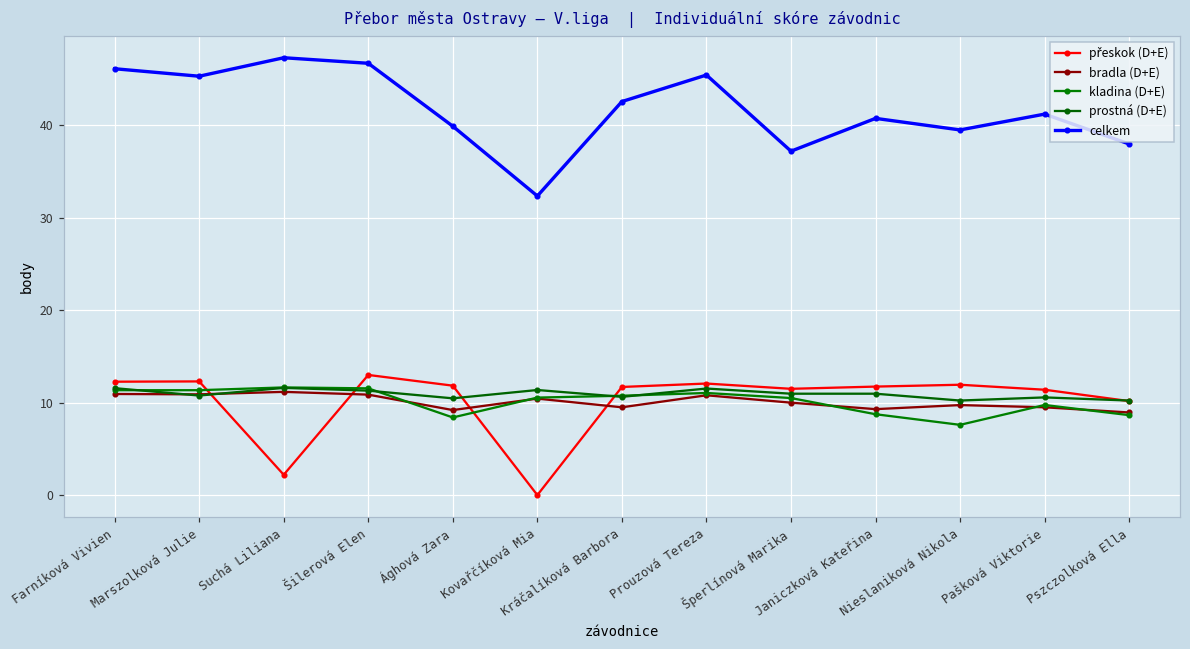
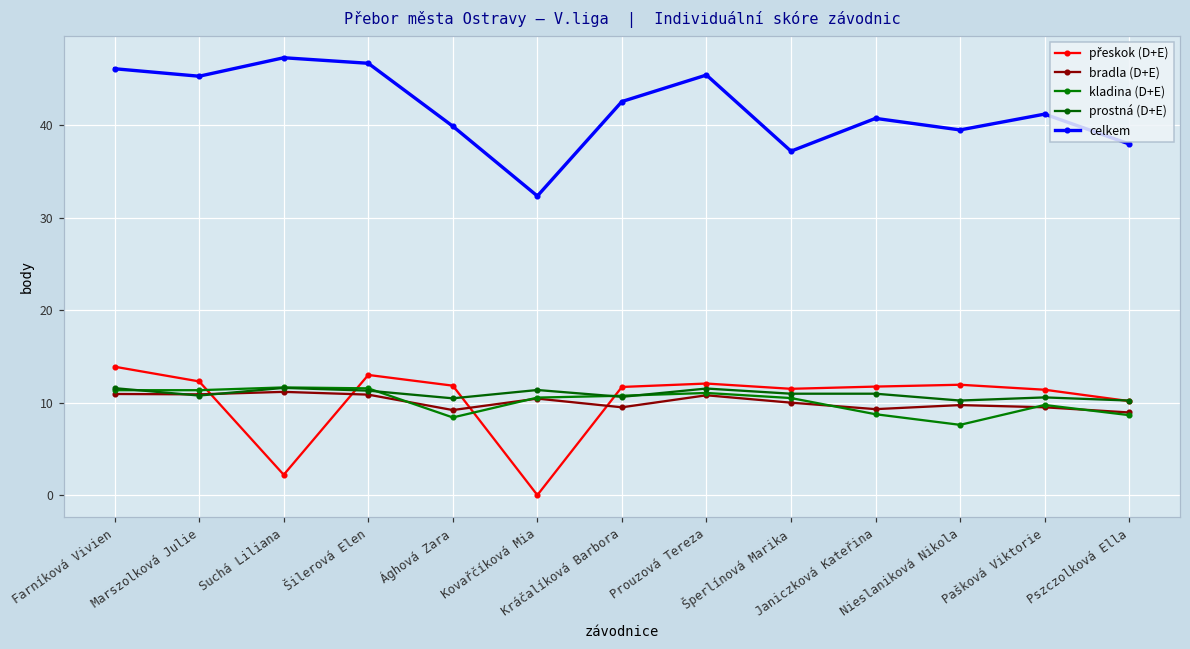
přeskok (D+E), Farníková Vivien: 12 -> 14
